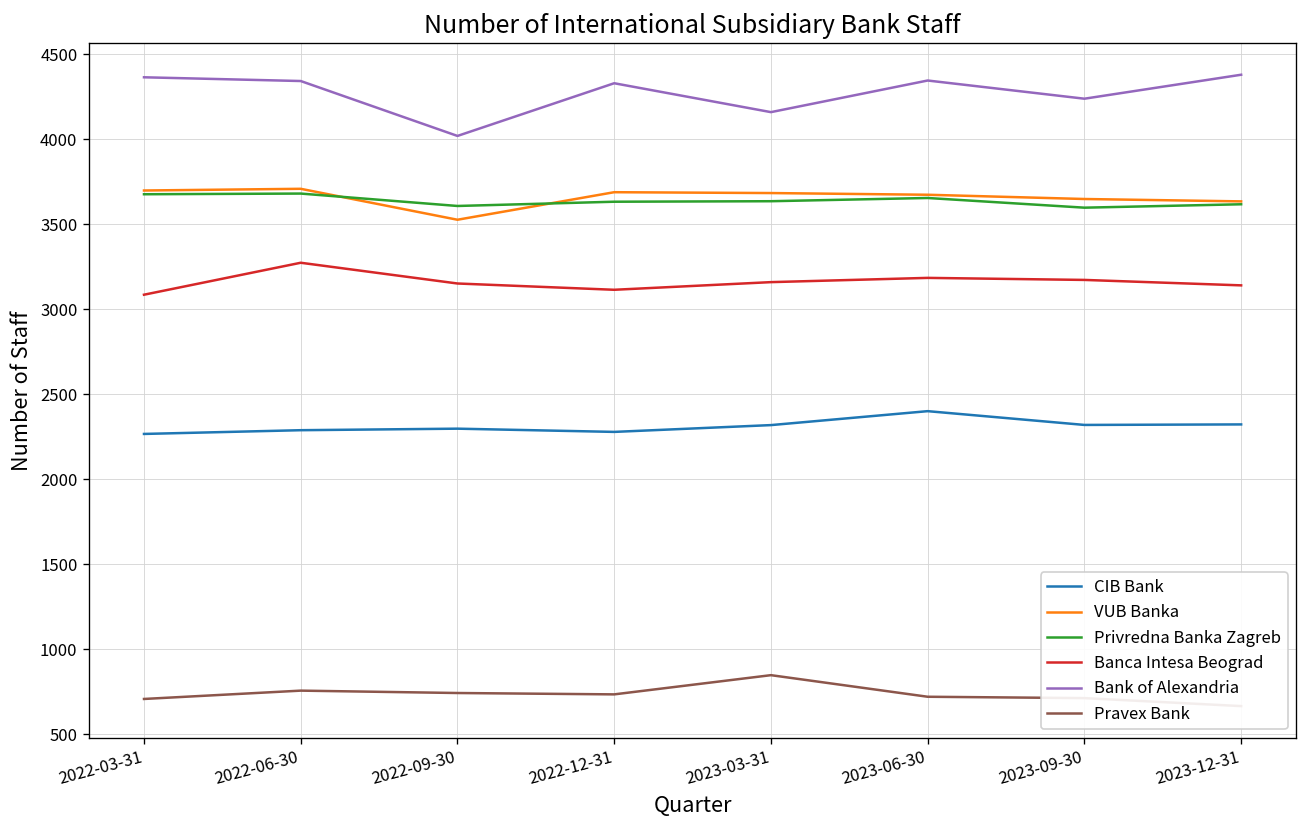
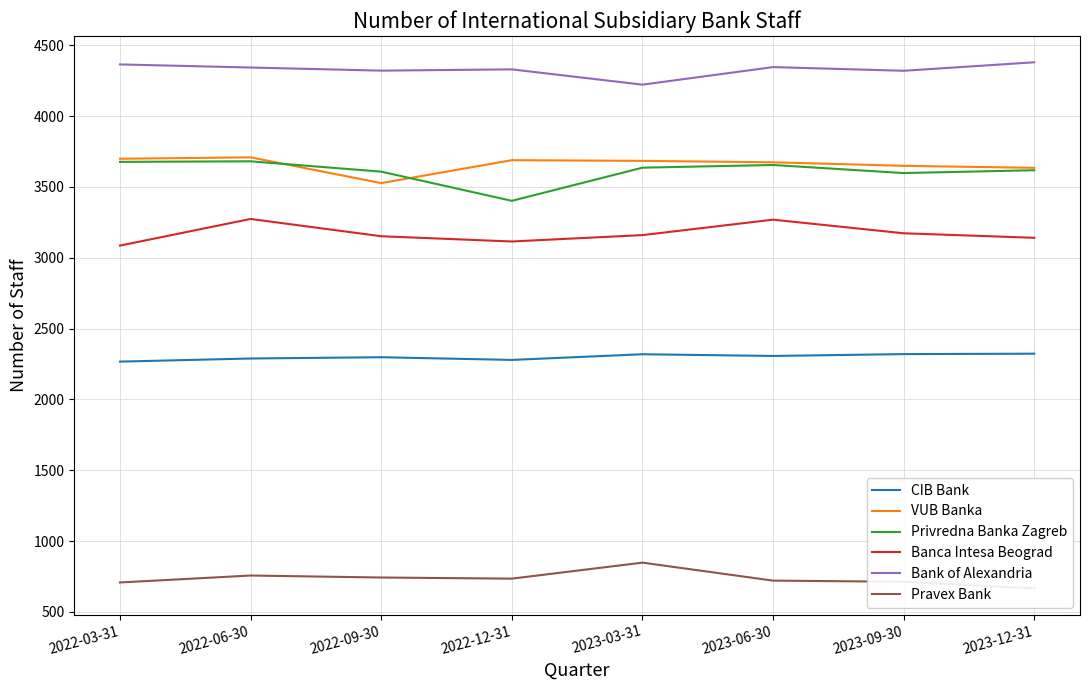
Bank of Alexandria, 2022-09-30: 4020 -> 4320
Privredna Banka Zagreb, 2022-12-31: 3630 -> 3400
Bank of Alexandria, 2023-03-31: 4160 -> 4220
CIB Bank, 2023-06-30: 2400 -> 2310
Banca Intesa Beograd, 2023-06-30: 3190 -> 3270
Bank of Alexandria, 2023-09-30: 4240 -> 4320
